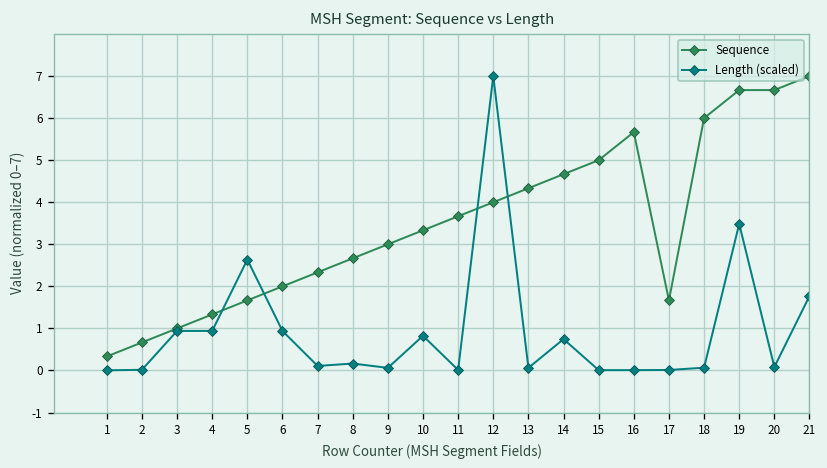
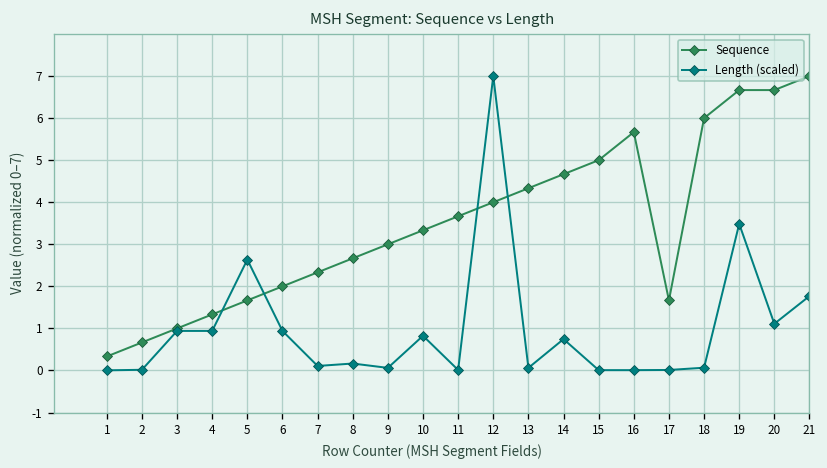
Length (scaled), 20: 0.1 -> 1.1
